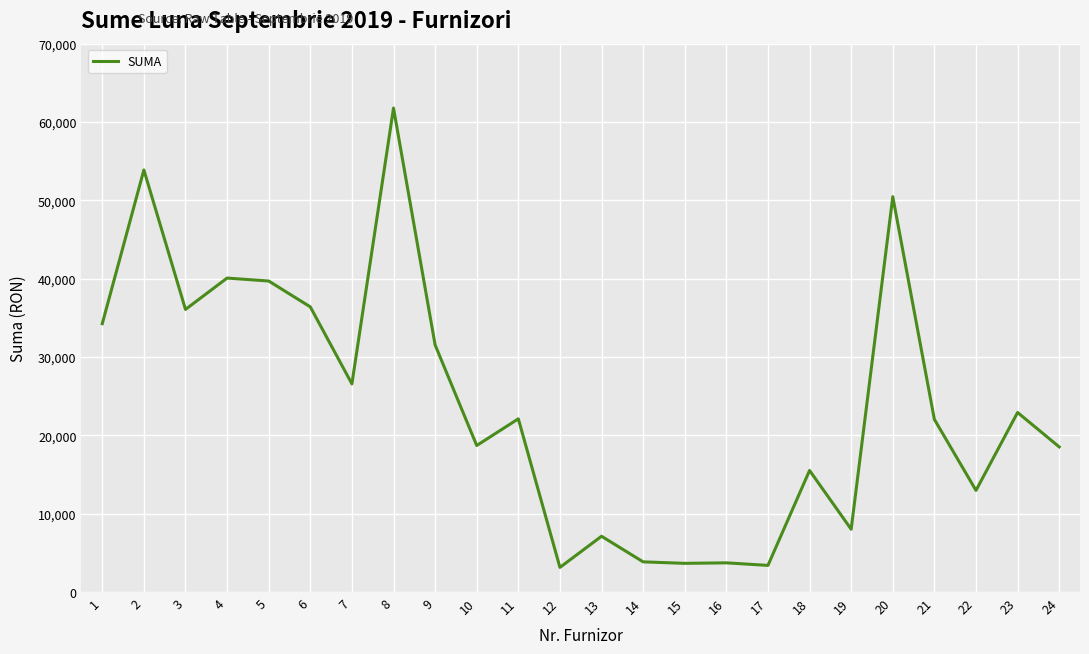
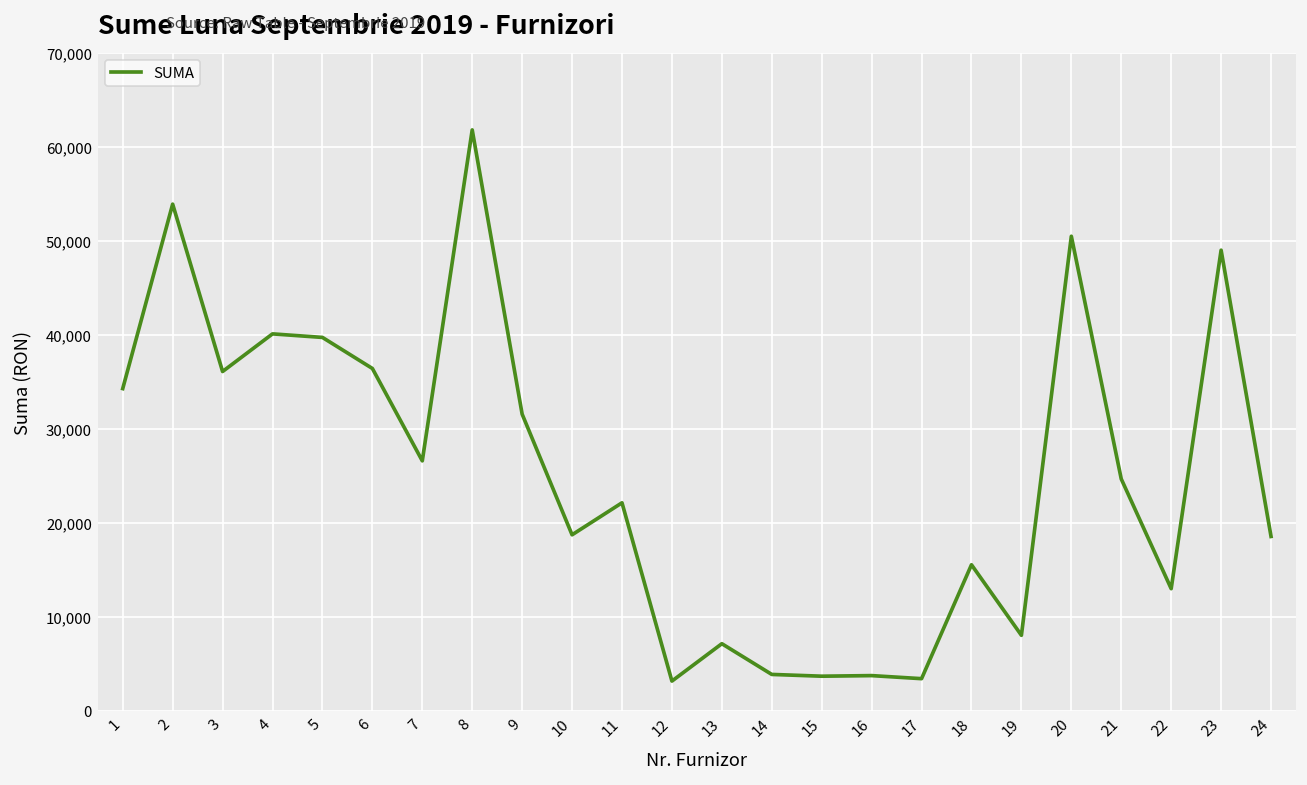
21: 22,000 -> 25,000
23: 23,000 -> 49,000
